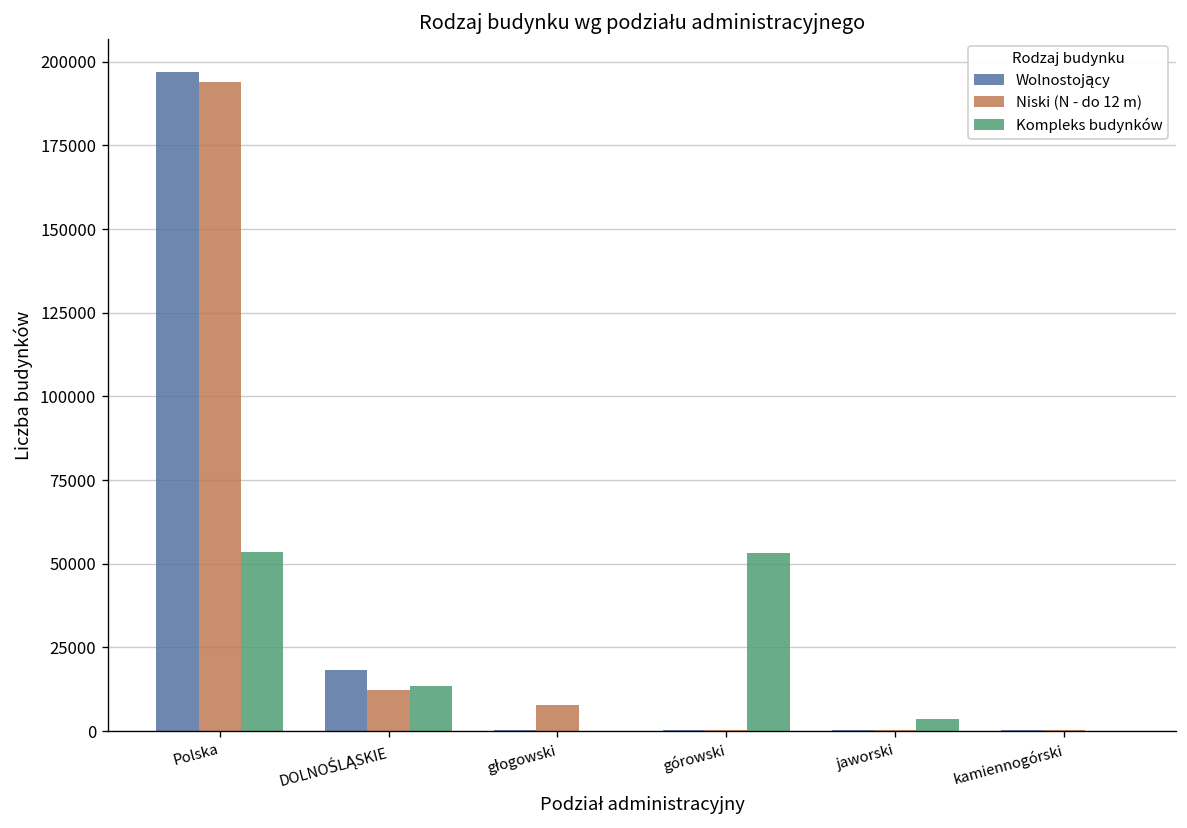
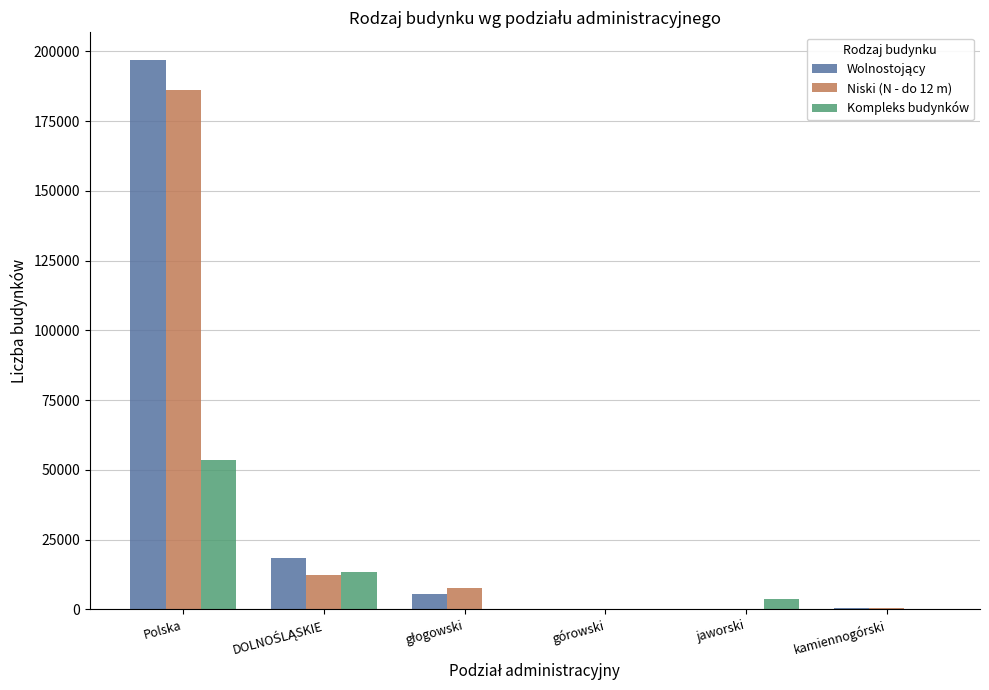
Niski (N - do 12 m), Polska: 194000 -> 186000
Wolnostojący, głogowski: 0 -> 6000
Kompleks budynków, górowski: 53000 -> 0
